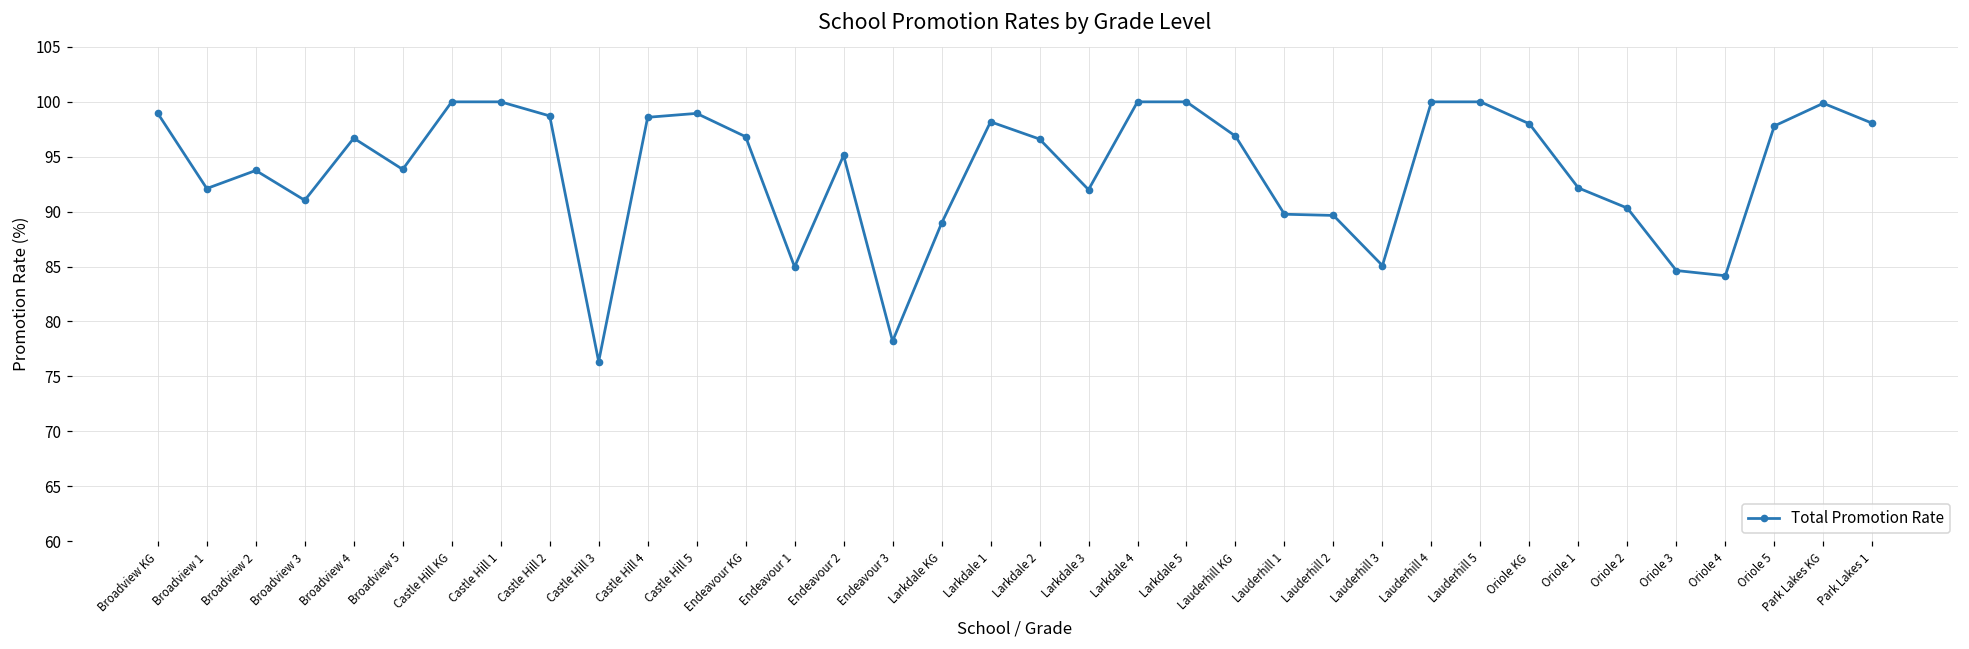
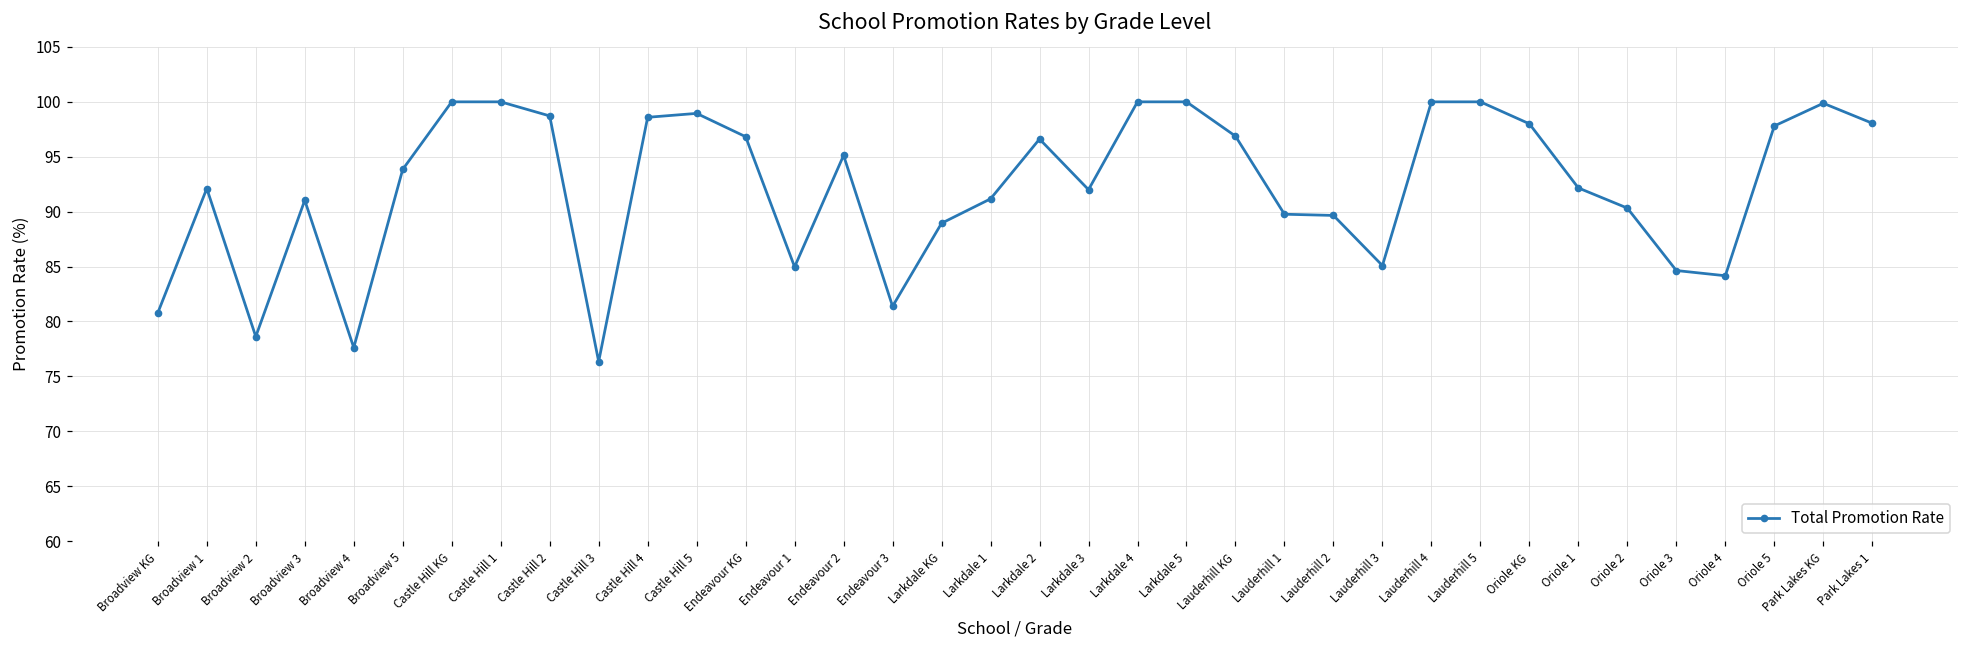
Broadview KG: 99 -> 81
Broadview 2: 94 -> 79
Broadview 4: 97 -> 78
Endeavour 3: 78 -> 81
Larkdale 1: 98 -> 91
